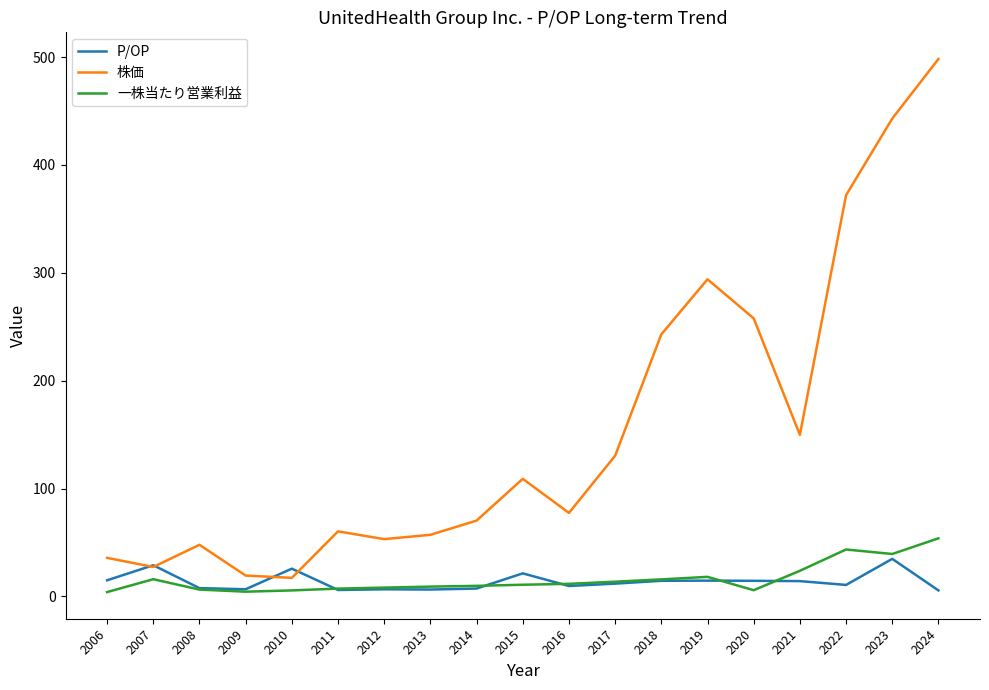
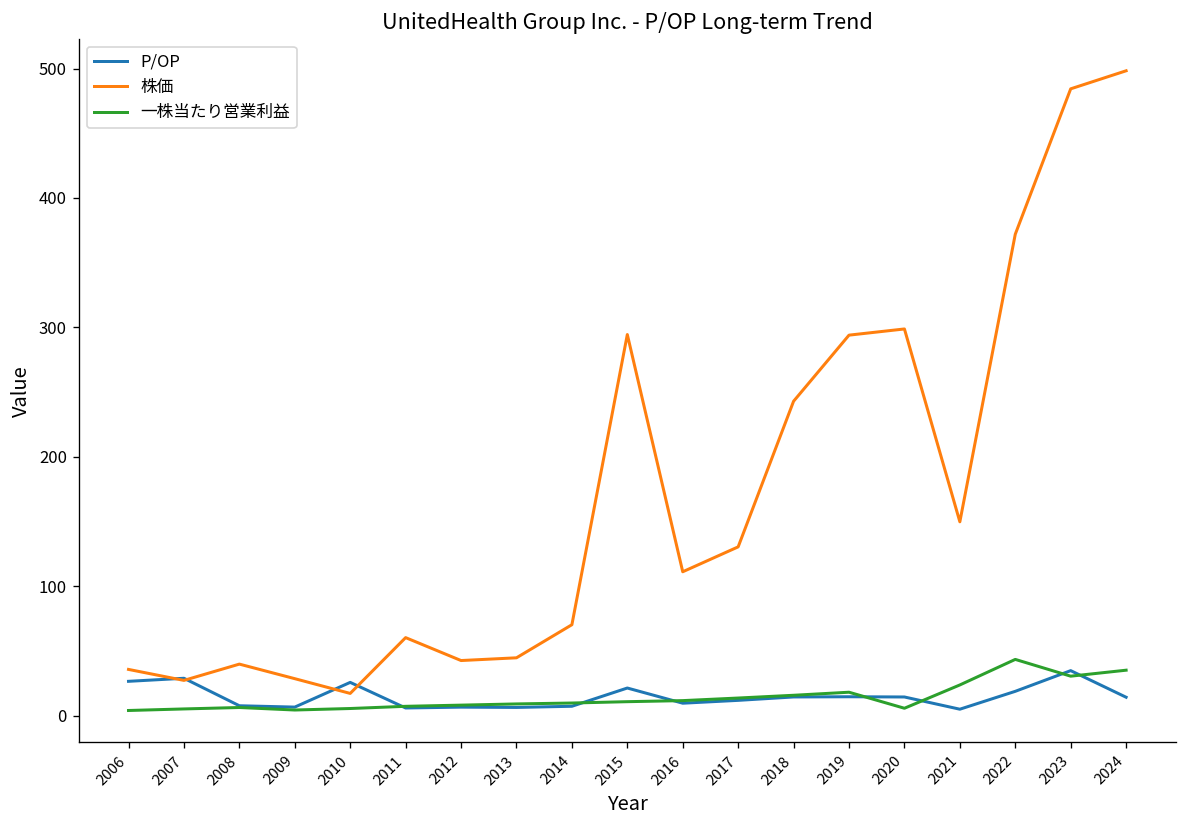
P/OP, 2006: 15 -> 27
一株当たり営業利益, 2007: 16 -> 5
株価, 2008: 48 -> 40
株価, 2009: 19 -> 29
株価, 2012: 53 -> 43
株価, 2013: 57 -> 45
株価, 2015: 109 -> 294
株価, 2016: 77 -> 111
株価, 2020: 258 -> 299
P/OP, 2021: 14 -> 5
P/OP, 2022: 11 -> 19
株価, 2023: 443 -> 484
一株当たり営業利益, 2023: 39 -> 30
P/OP, 2024: 6 -> 14
一株当たり営業利益, 2024: 54 -> 35
